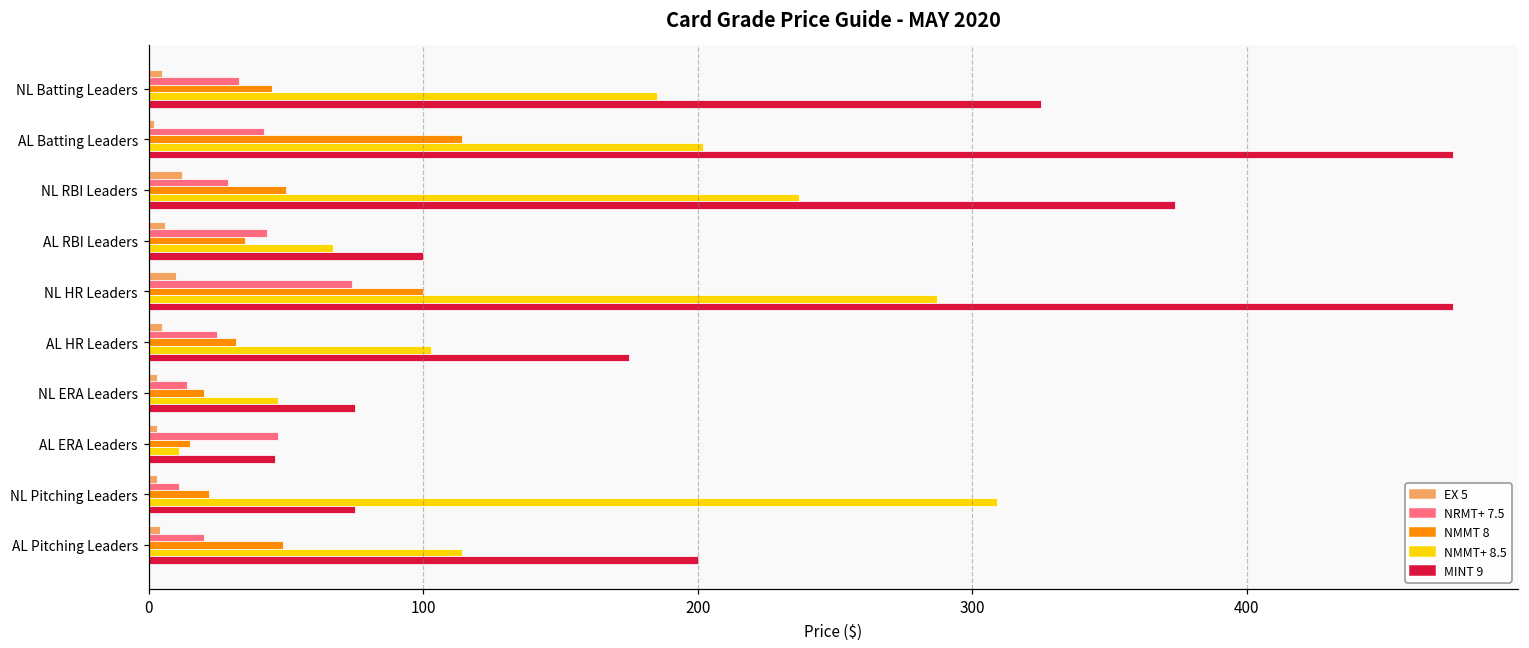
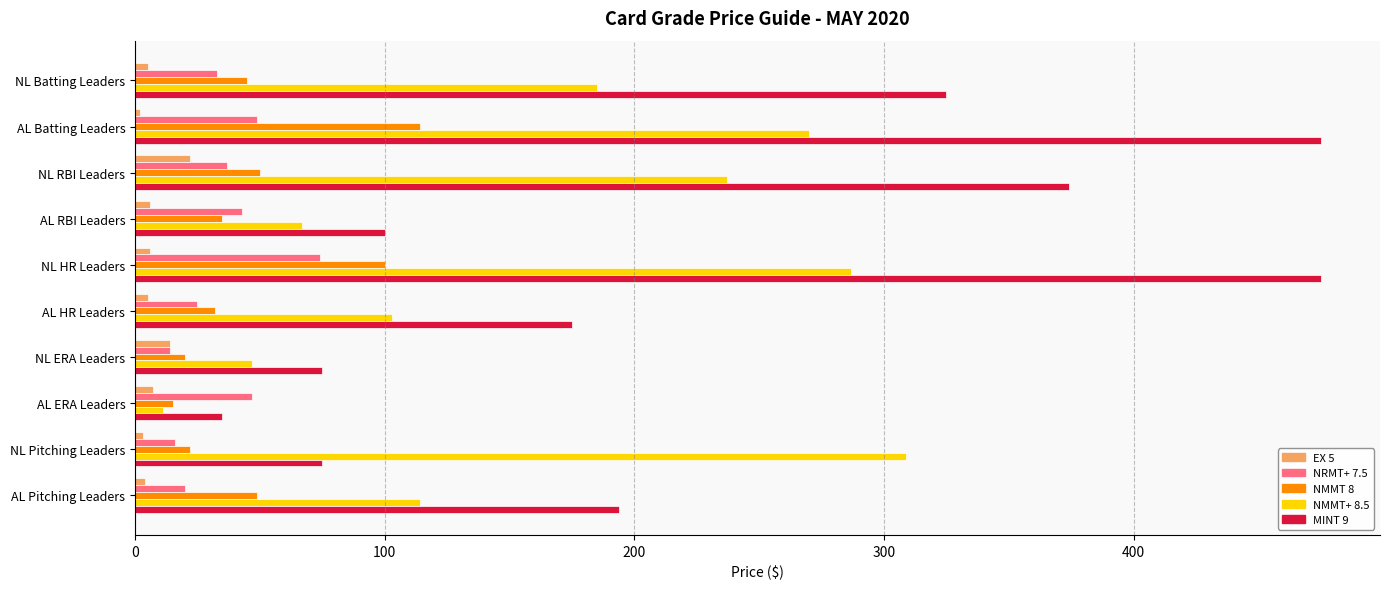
NRMT+ 7.5, AL Batting Leaders: 42 -> 49
NMMT+ 8.5, AL Batting Leaders: 202 -> 270
EX 5, NL RBI Leaders: 12 -> 22
NRMT+ 7.5, NL RBI Leaders: 29 -> 37
EX 5, NL HR Leaders: 10 -> 6
EX 5, NL ERA Leaders: 3 -> 14
EX 5, AL ERA Leaders: 3 -> 7
MINT 9, AL ERA Leaders: 46 -> 35
NRMT+ 7.5, NL Pitching Leaders: 11 -> 16
MINT 9, AL Pitching Leaders: 200 -> 194
